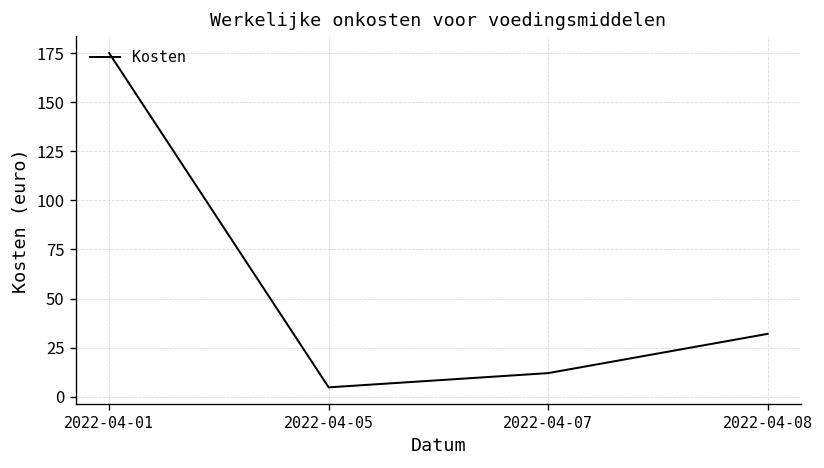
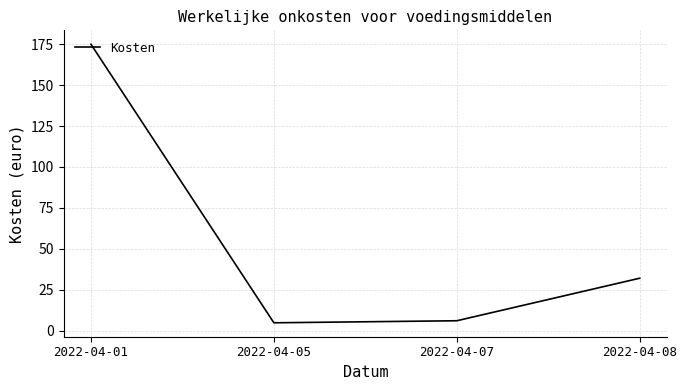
2022-04-07: 12 -> 6
